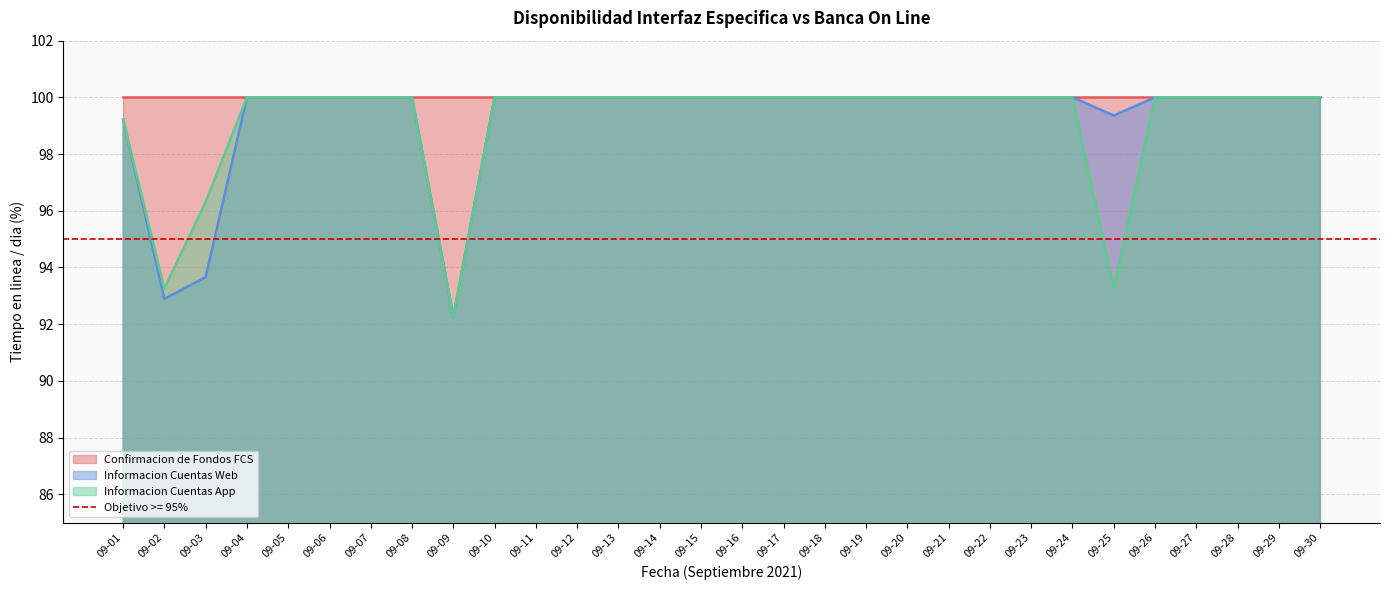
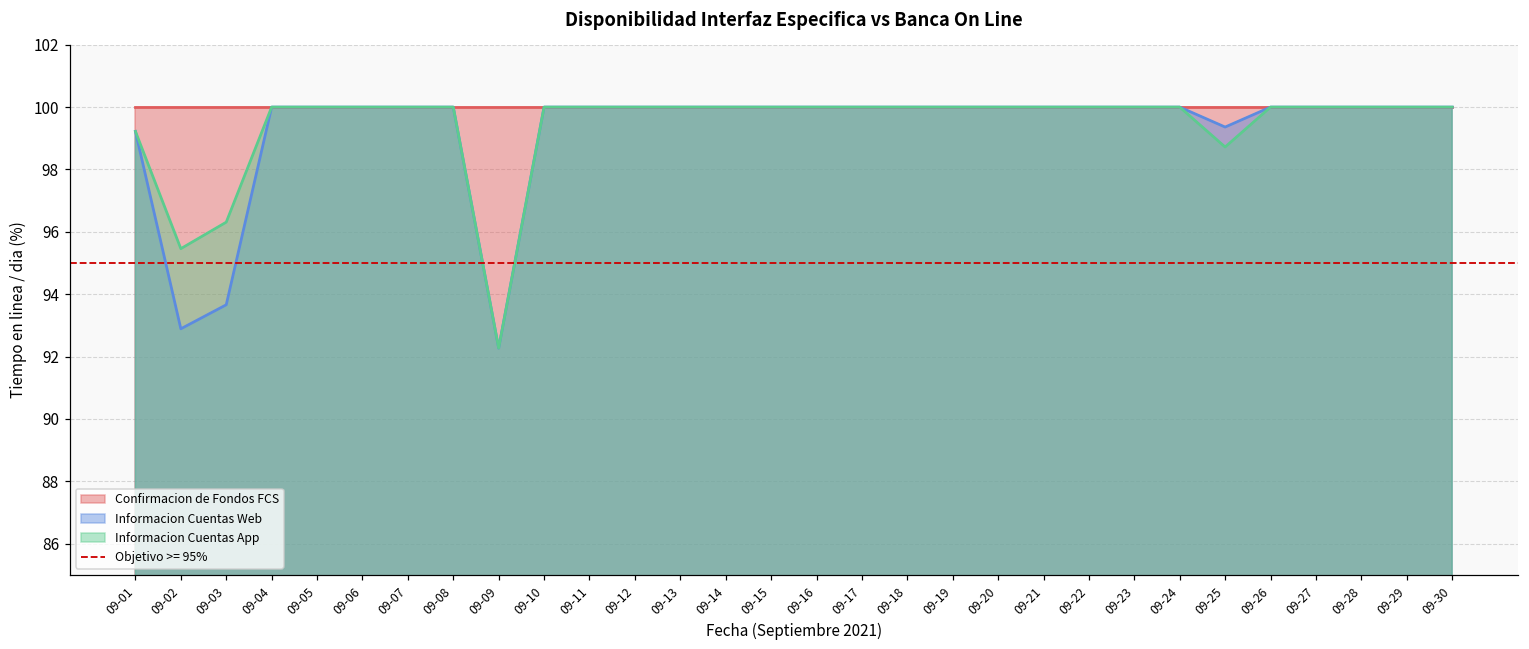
Informacion Cuentas App, 09-02: 93.3 -> 95.5
Informacion Cuentas App, 09-25: 93.3 -> 98.7
